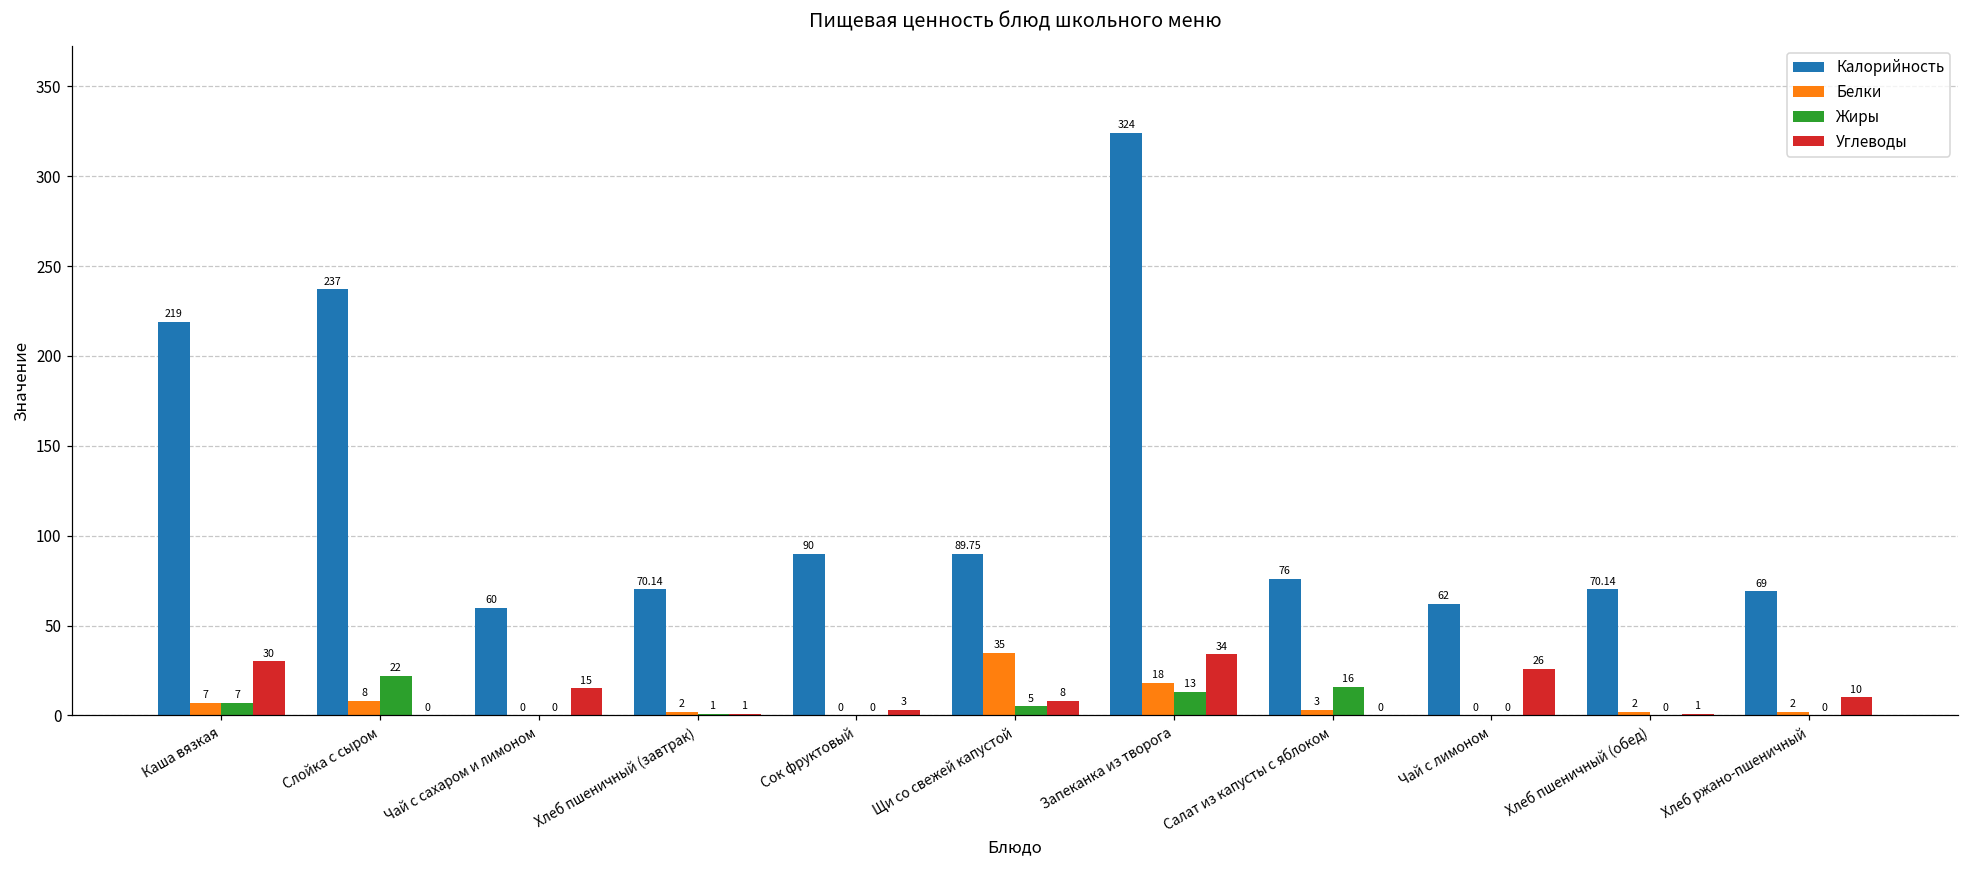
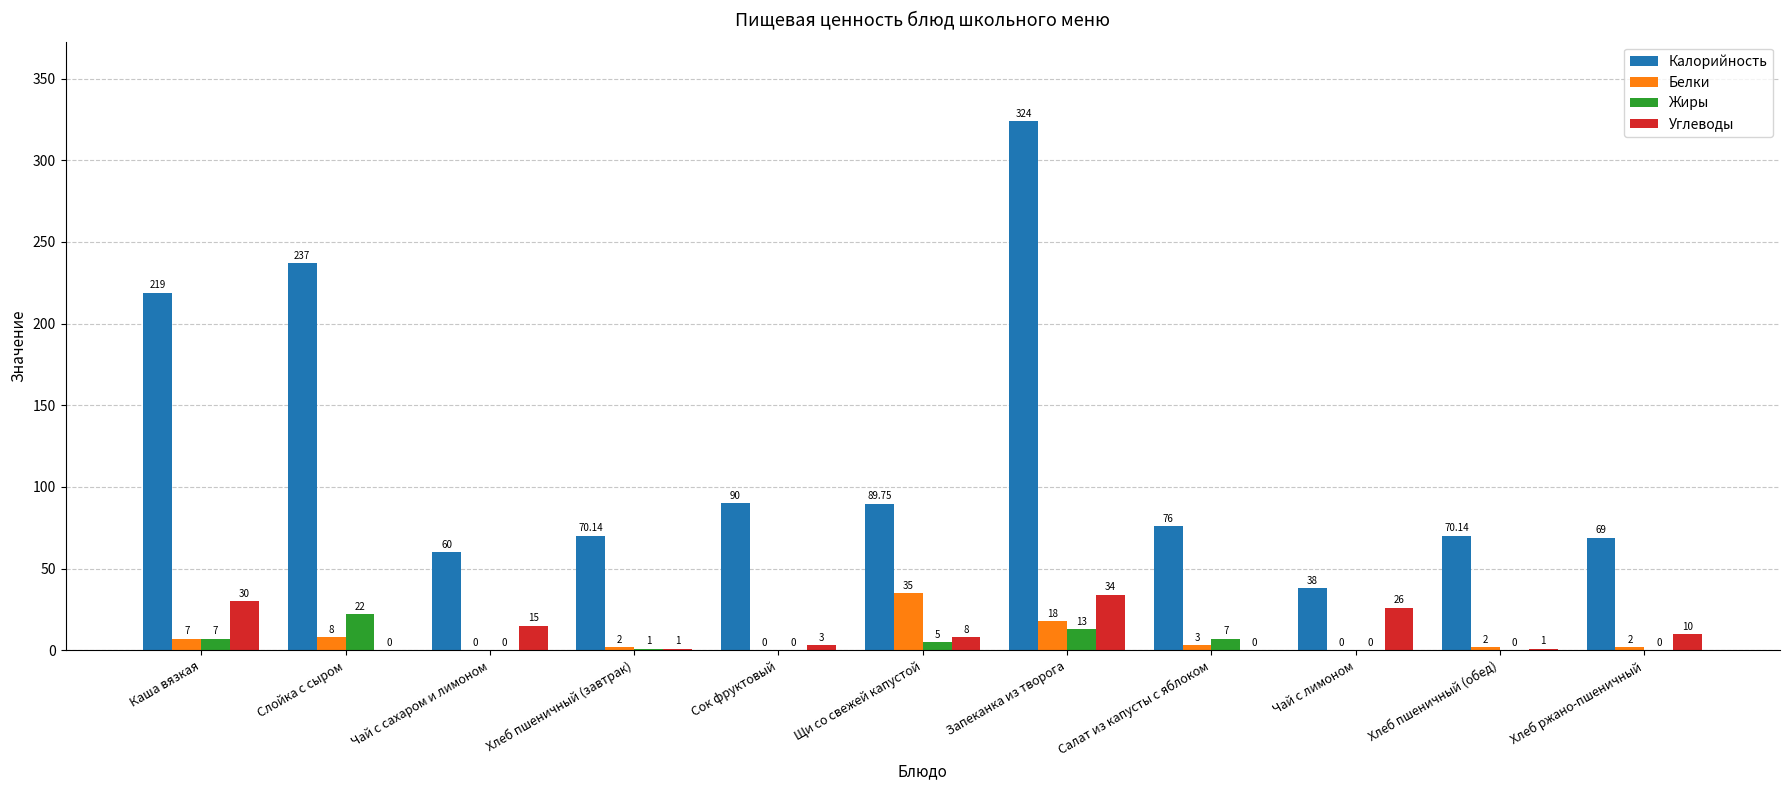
Жиры, Салат из капусты с яблоком: 16 -> 7
Калорийность, Чай с лимоном: 62 -> 38
